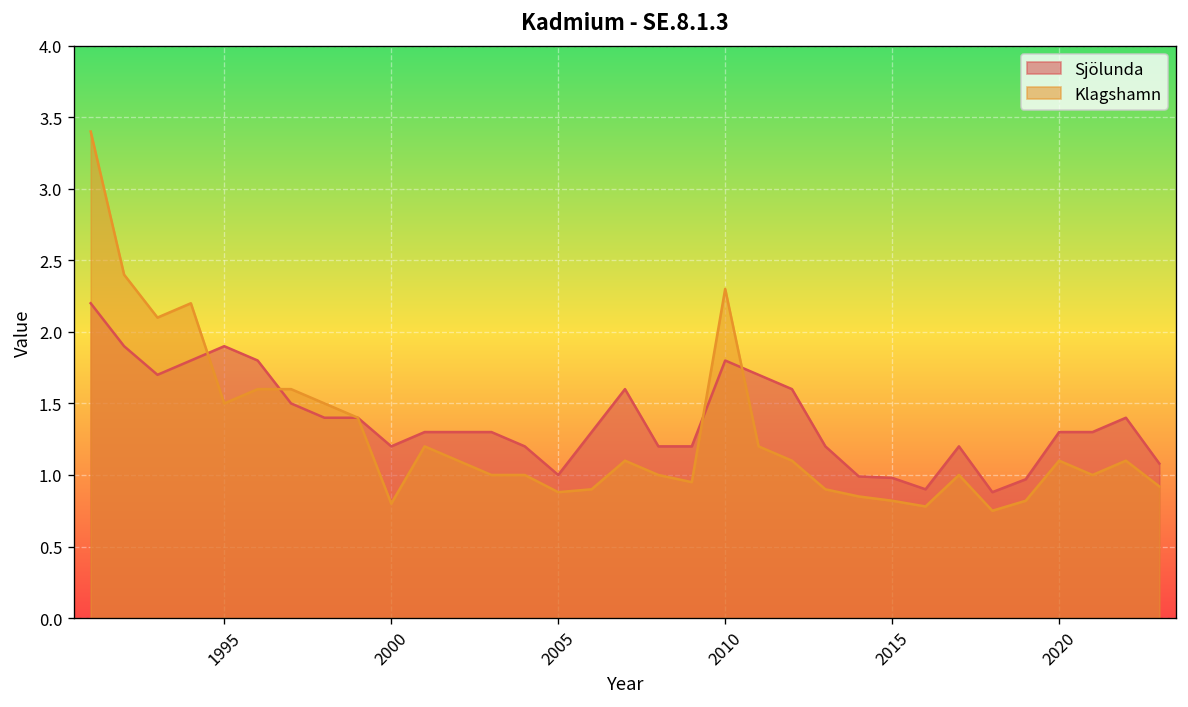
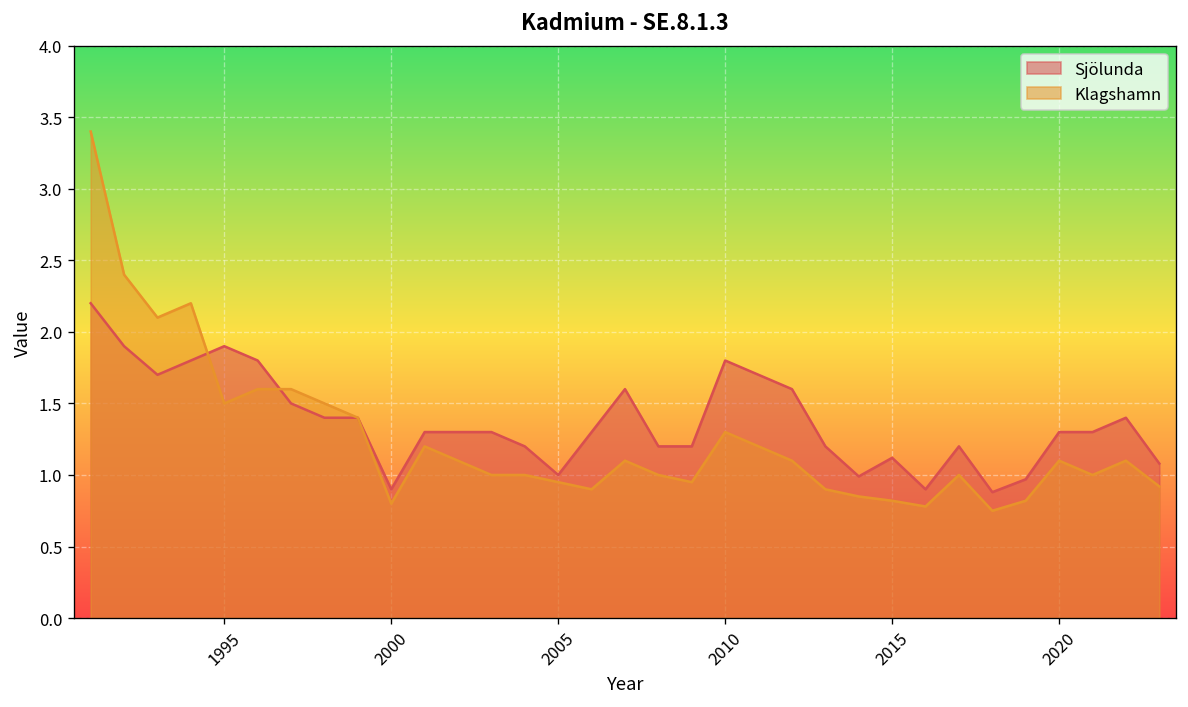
Sjölunda, 2000: 1.2 -> 0.9
Klagshamn, 2005: 0.88 -> 0.95
Klagshamn, 2010: 2.3 -> 1.3
Sjölunda, 2015: 0.98 -> 1.12
